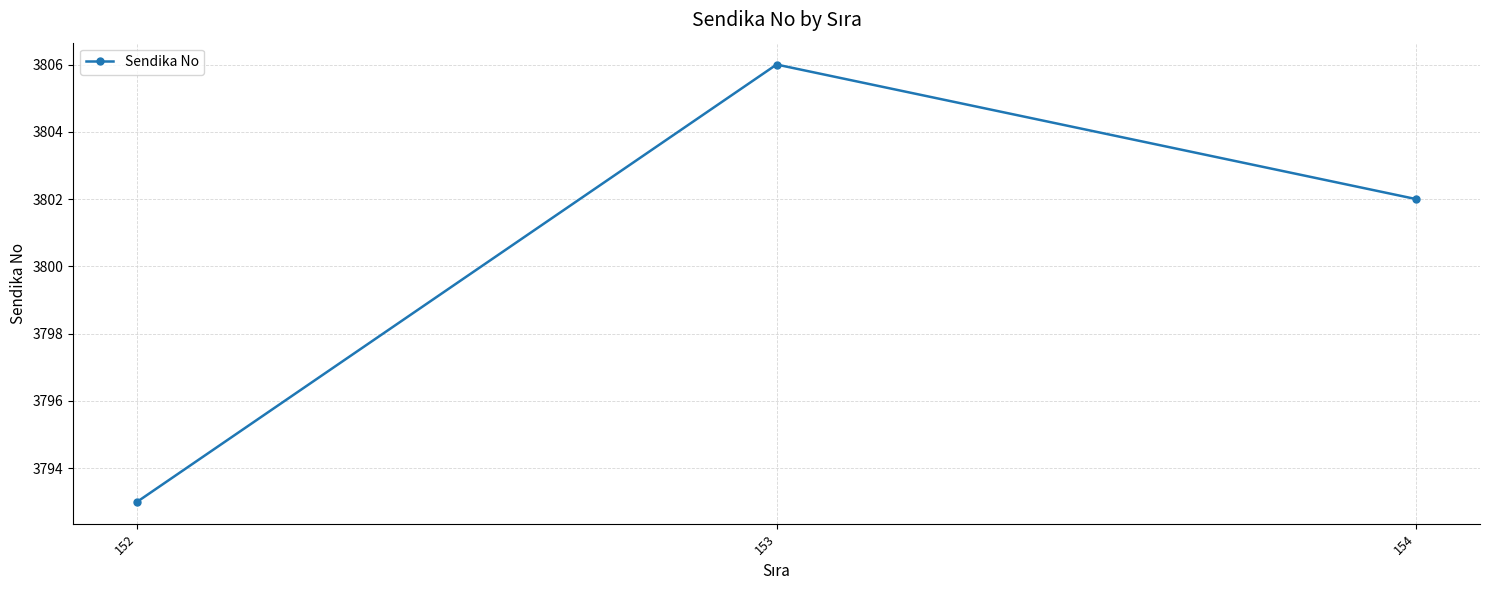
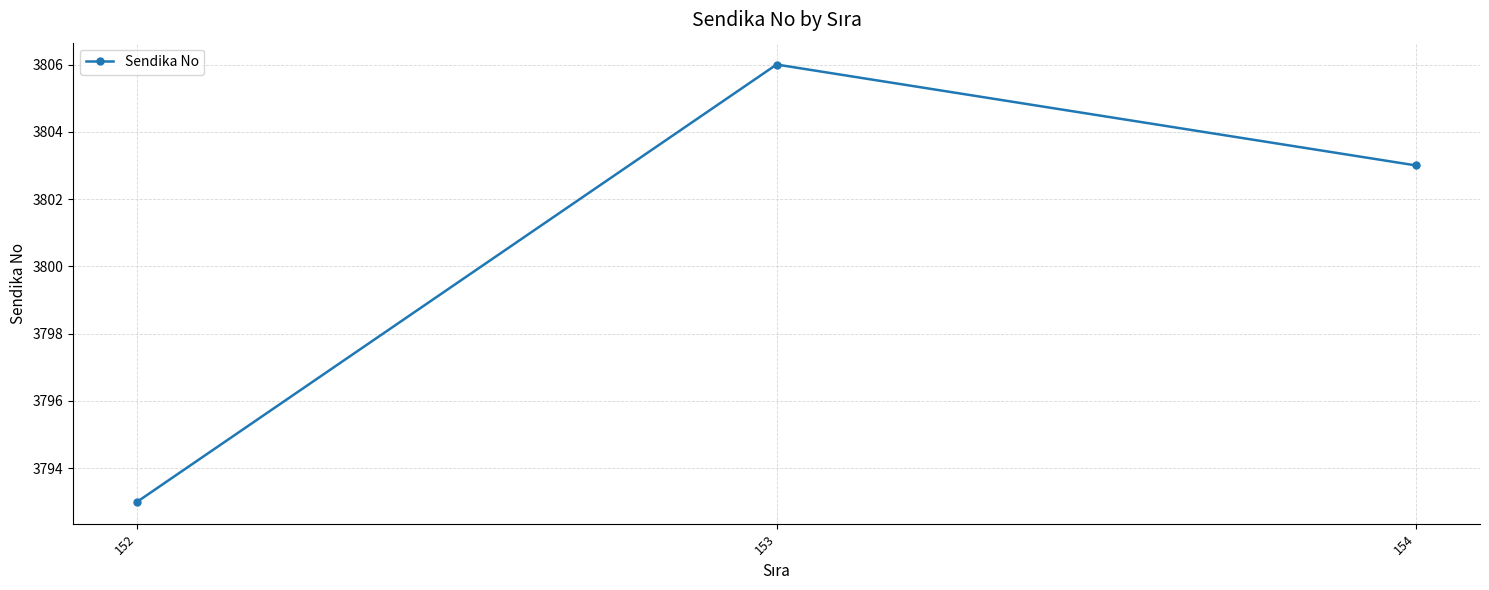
154: 3802 -> 3803
